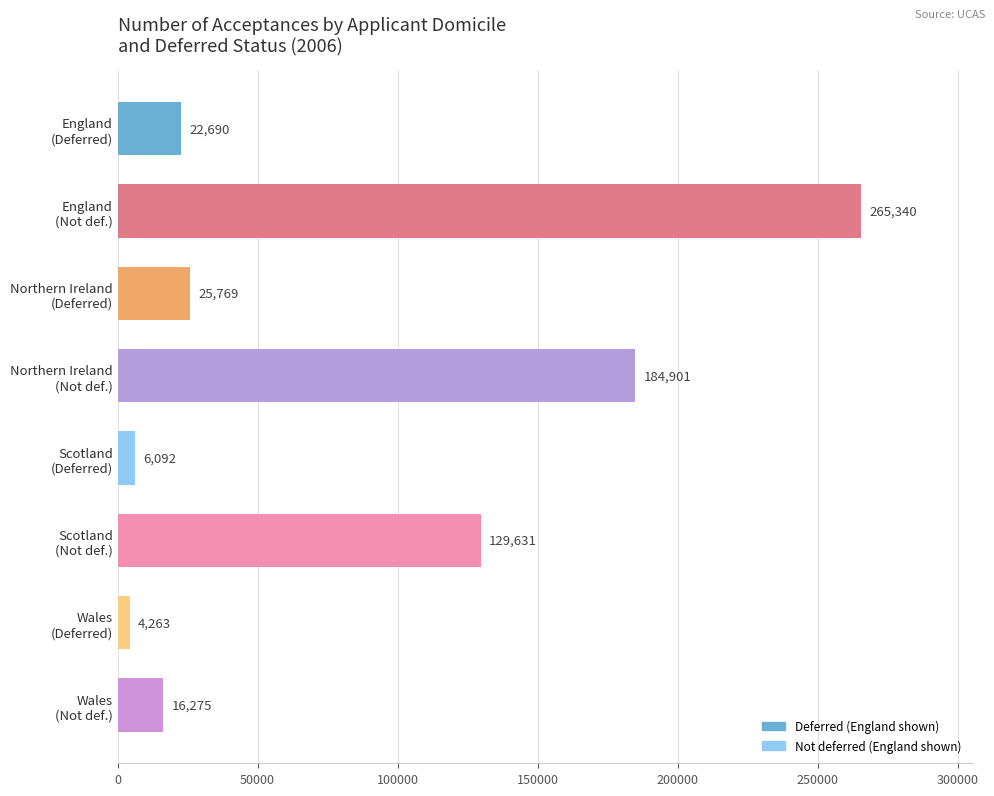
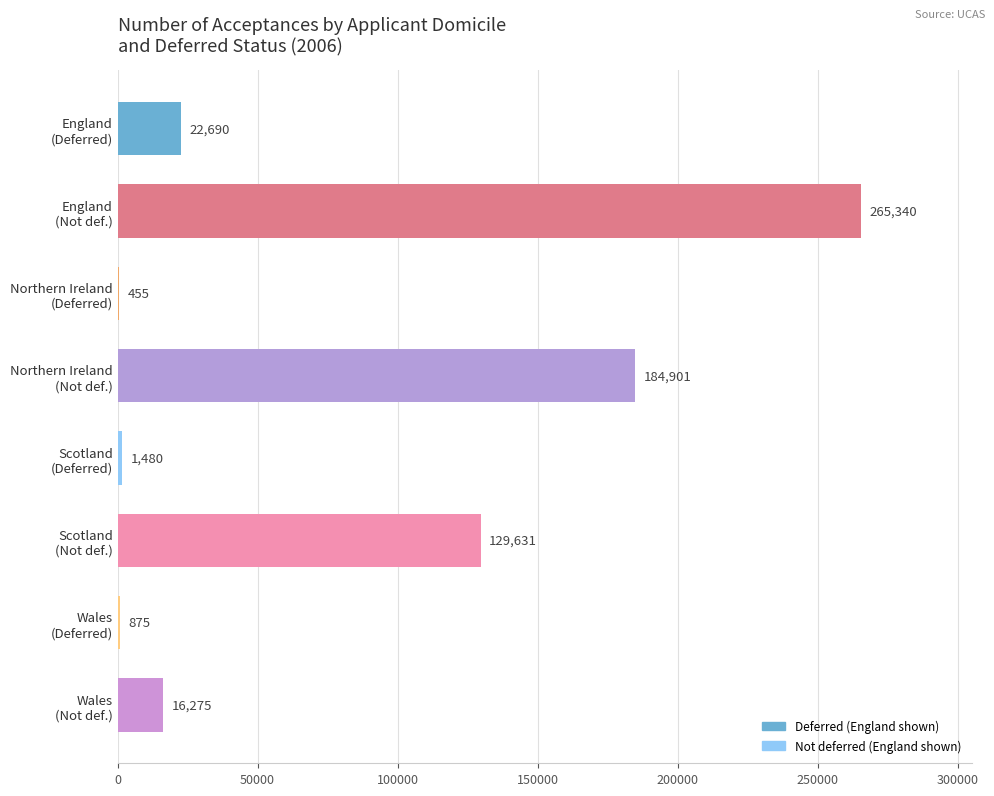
Northern Ireland (Deferred): 25,769 -> 455
Scotland (Deferred): 6,092 -> 1,480
Wales (Deferred): 4,263 -> 875
